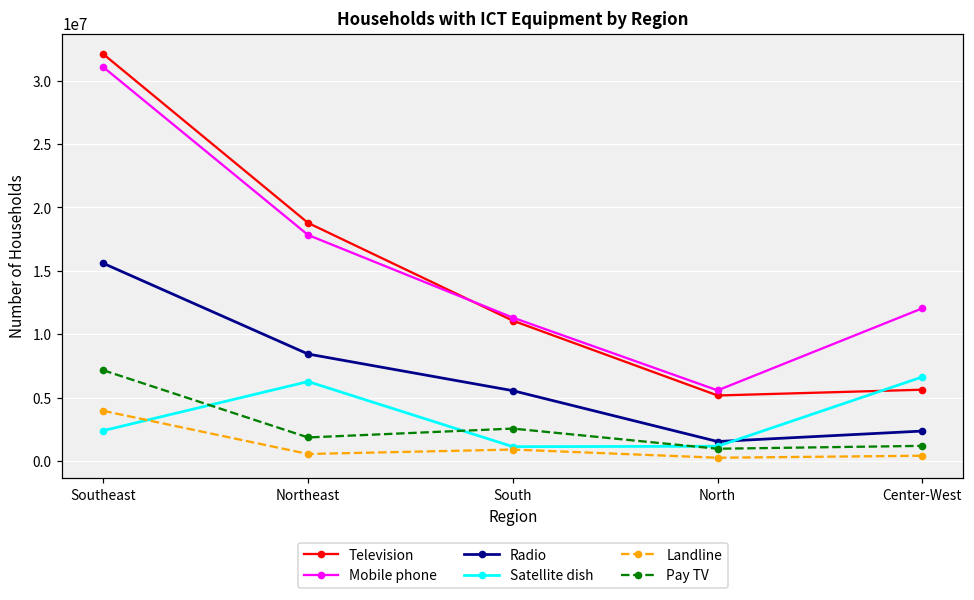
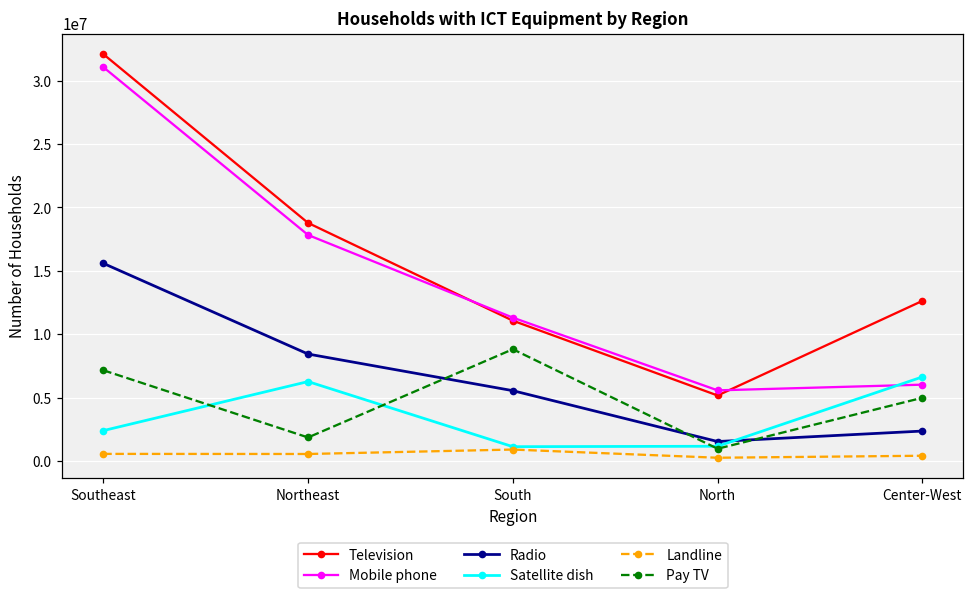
Landline, Southeast: 4000000 -> 600000
Pay TV, South: 2600000 -> 8800000
Television, Center-West: 5600000 -> 12600000
Mobile phone, Center-West: 12100000 -> 6000000
Pay TV, Center-West: 1200000 -> 5000000
